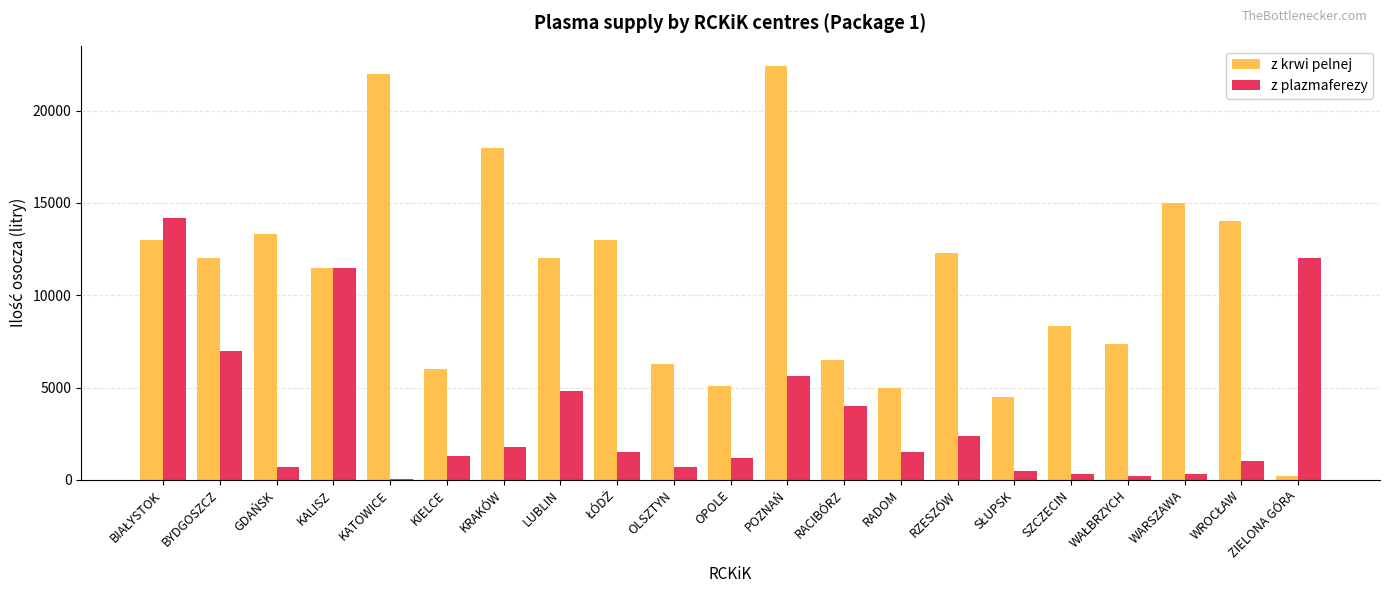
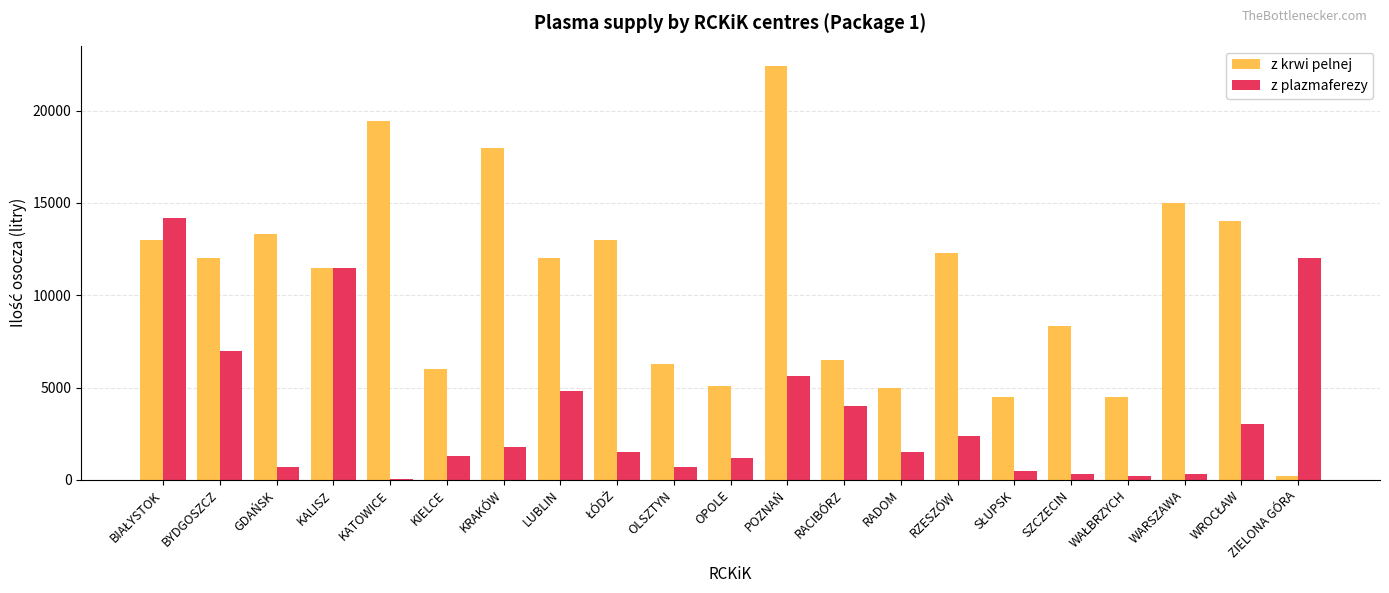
z krwi pelnej, KATOWICE: 22000 -> 19500
z krwi pelnej, WAŁBRZYCH: 7400 -> 4500
z plazmaferezy, WROCŁAW: 1000 -> 3000
